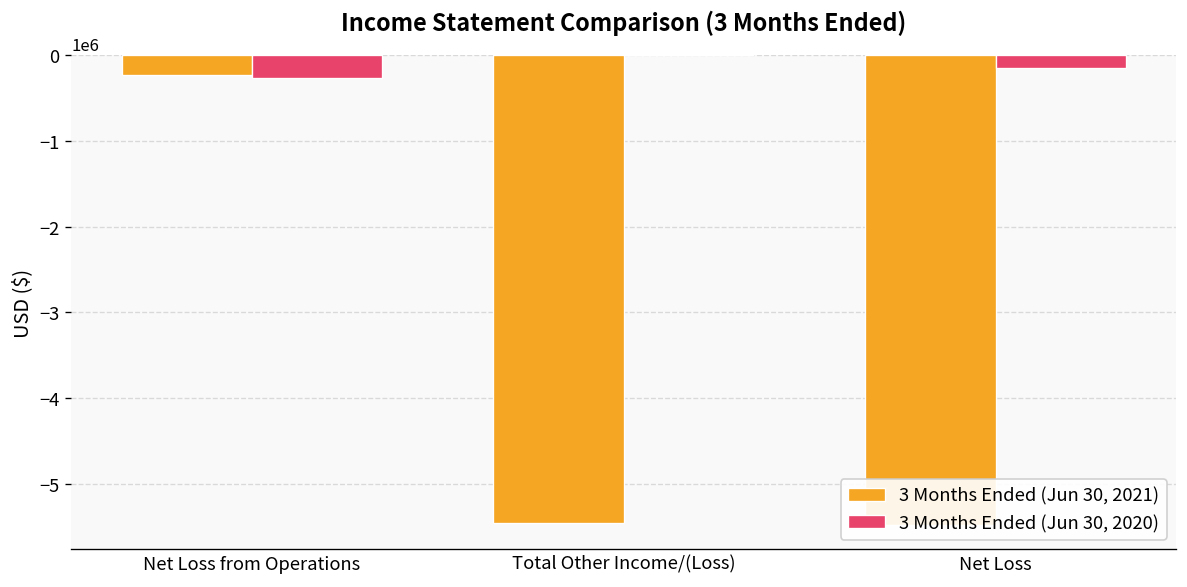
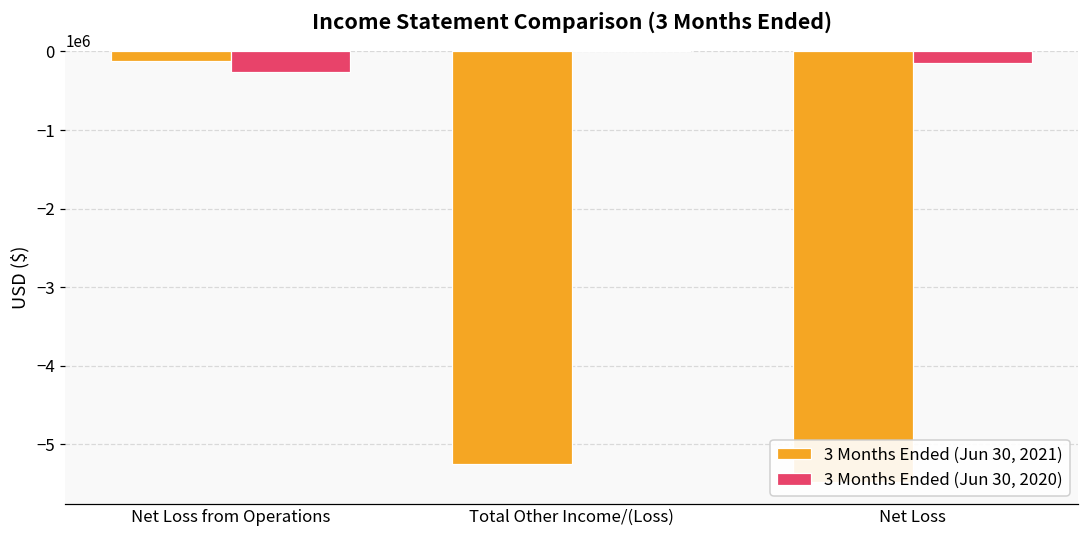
3 Months Ended (Jun 30, 2021), Net Loss from Operations: -200000 -> -100000
3 Months Ended (Jun 30, 2021), Total Other Income/(Loss): -5500000 -> -5300000
